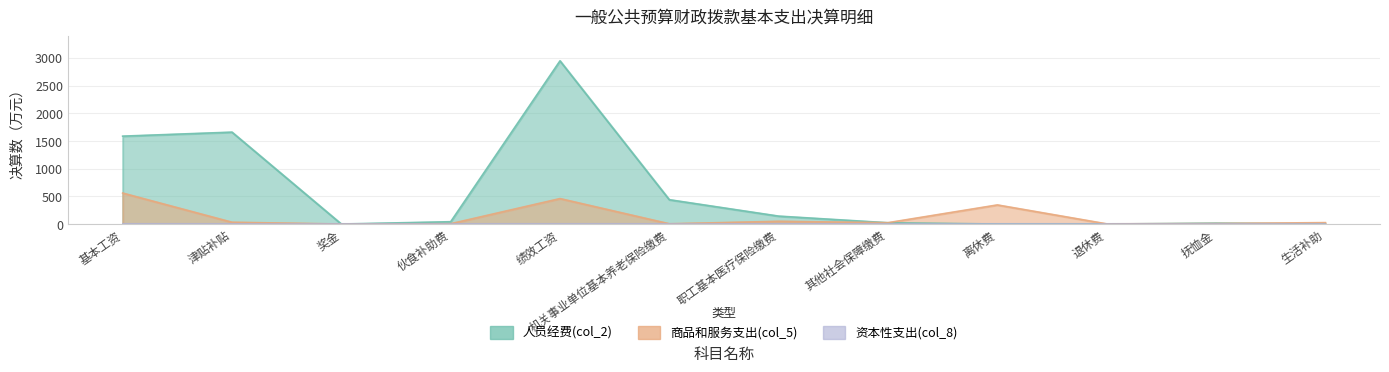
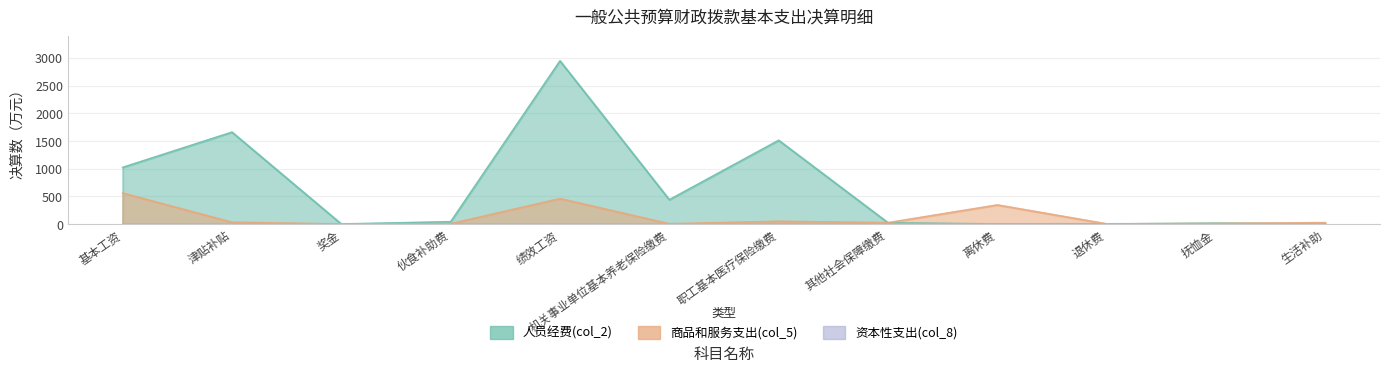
人员经费(col_2), 基本工资: 1600 -> 1000
人员经费(col_2), 职工基本医疗保险缴费: 100 -> 1500
